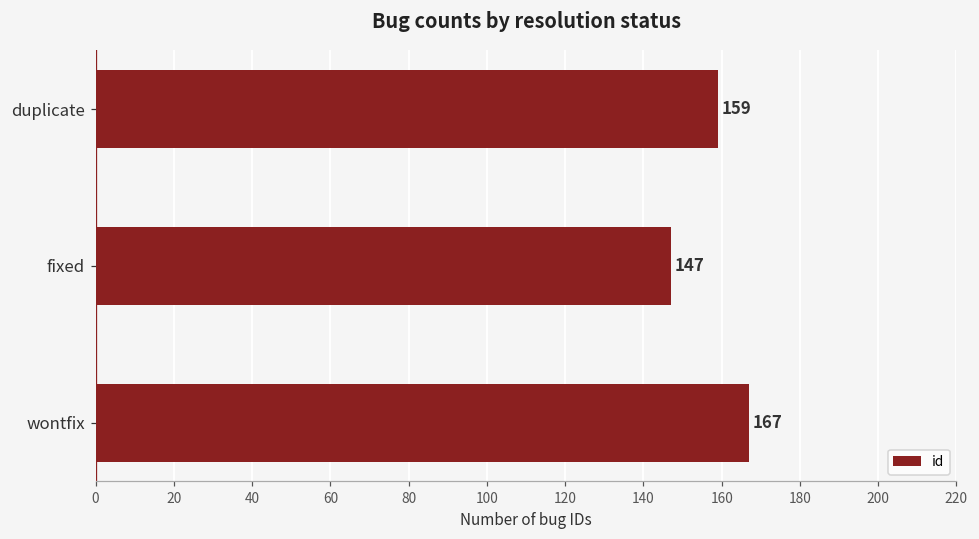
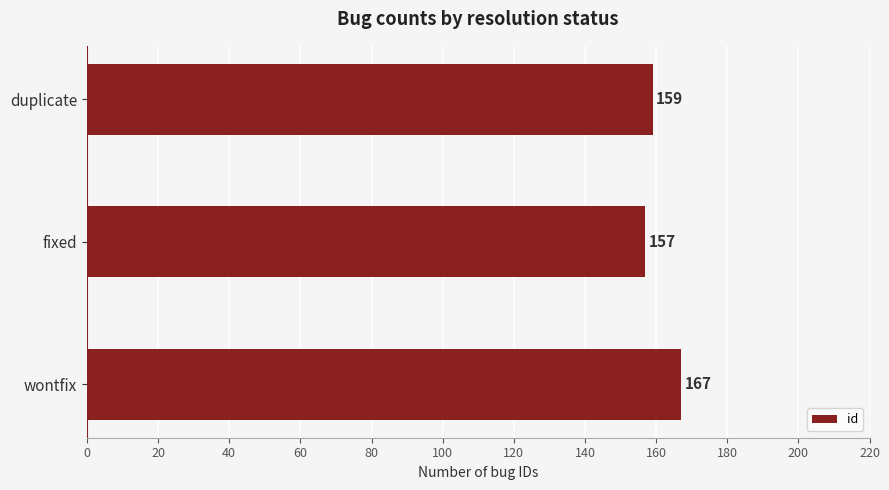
fixed: 147 -> 157
